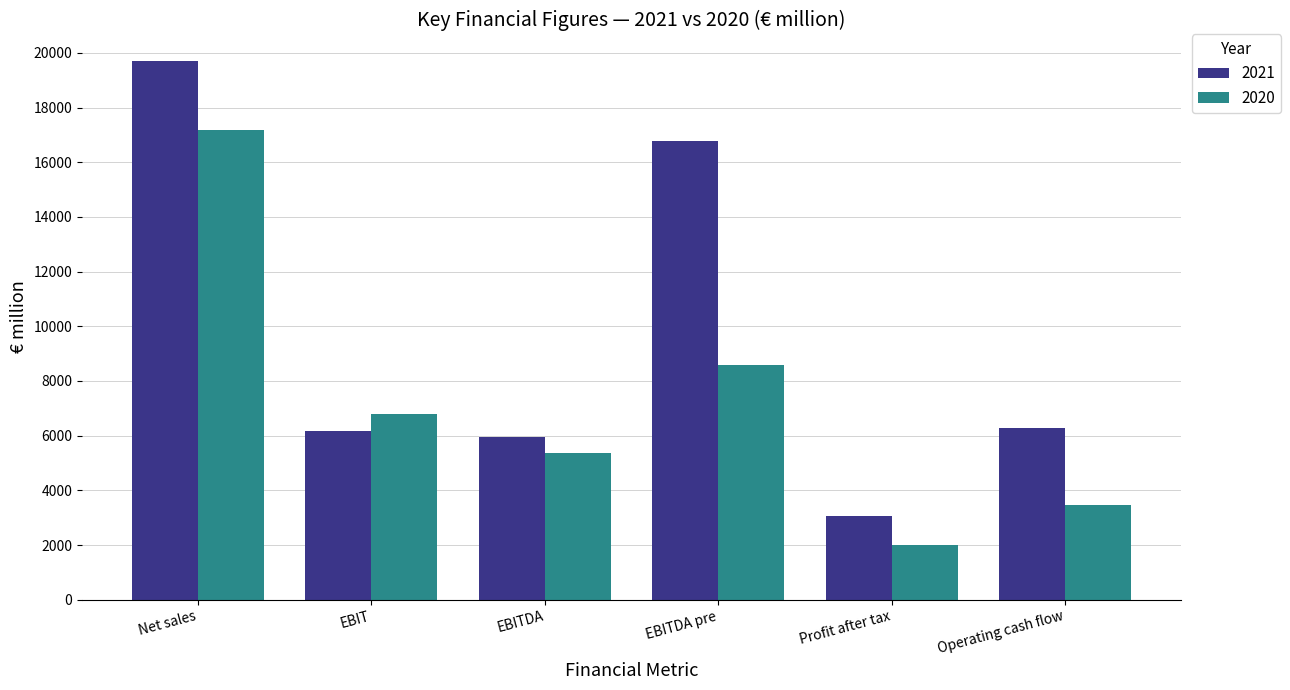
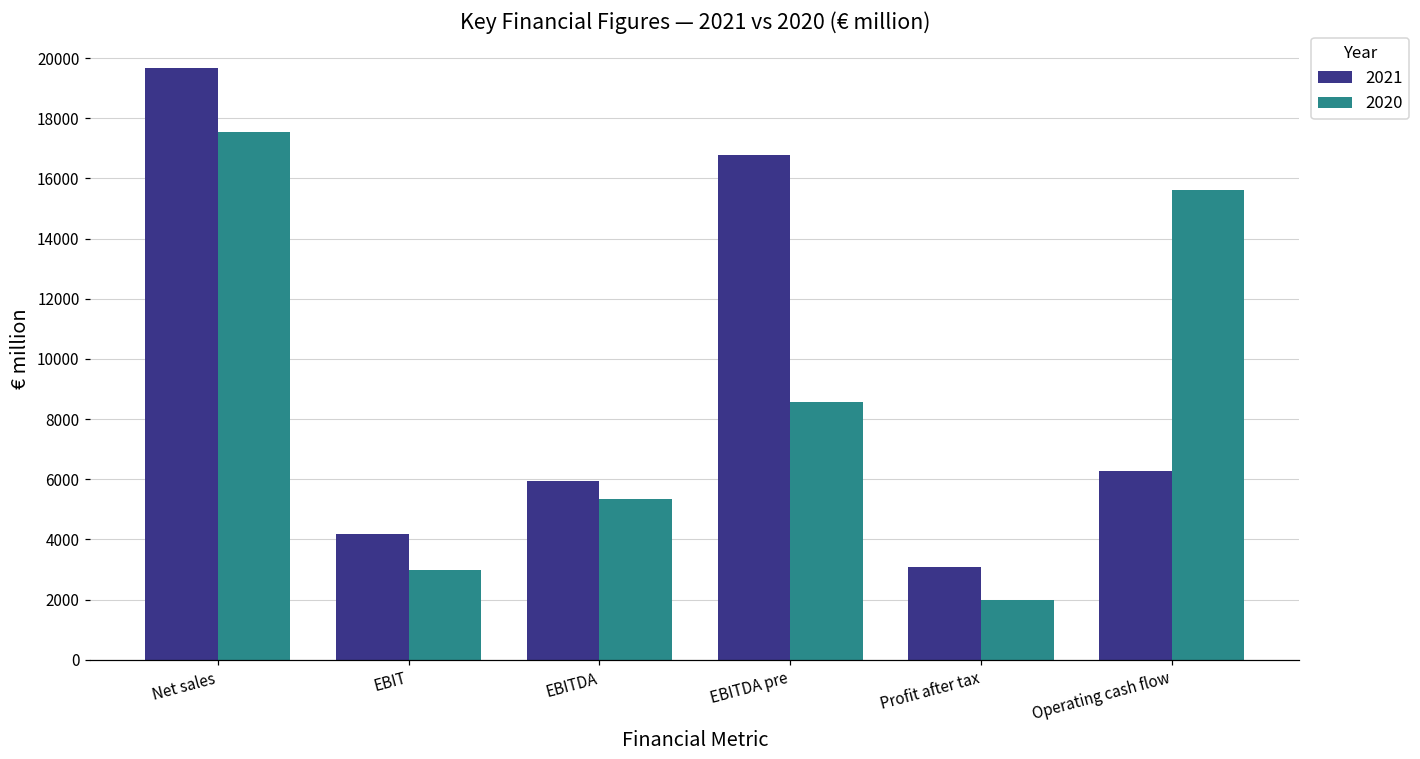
2020, Net sales: 17200 -> 17500
2021, EBIT: 6200 -> 4200
2020, EBIT: 6800 -> 3000
2020, Operating cash flow: 3500 -> 15600
